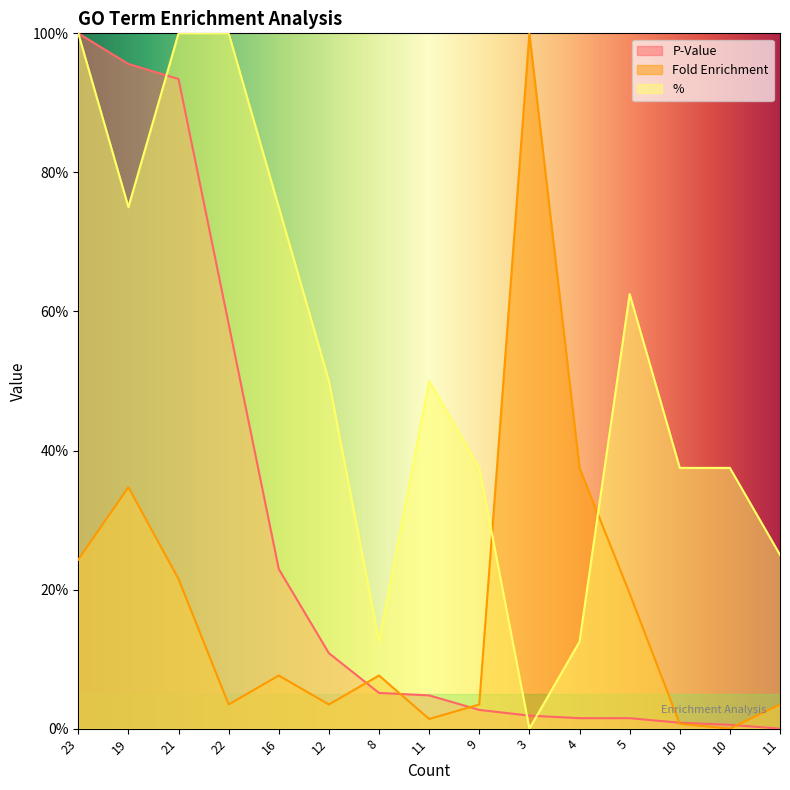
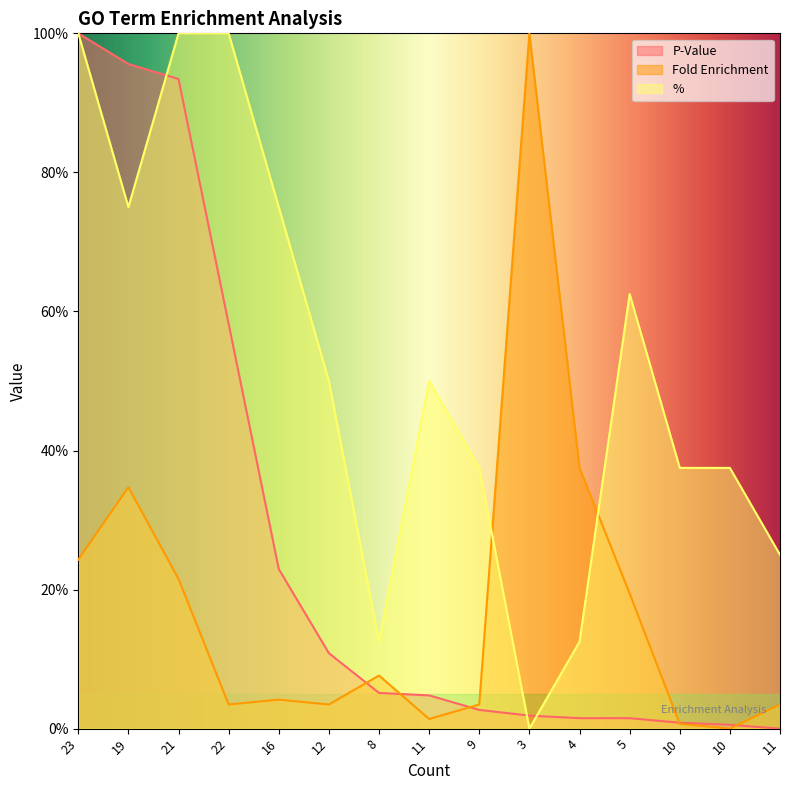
Fold Enrichment, 16: 8% -> 4%
